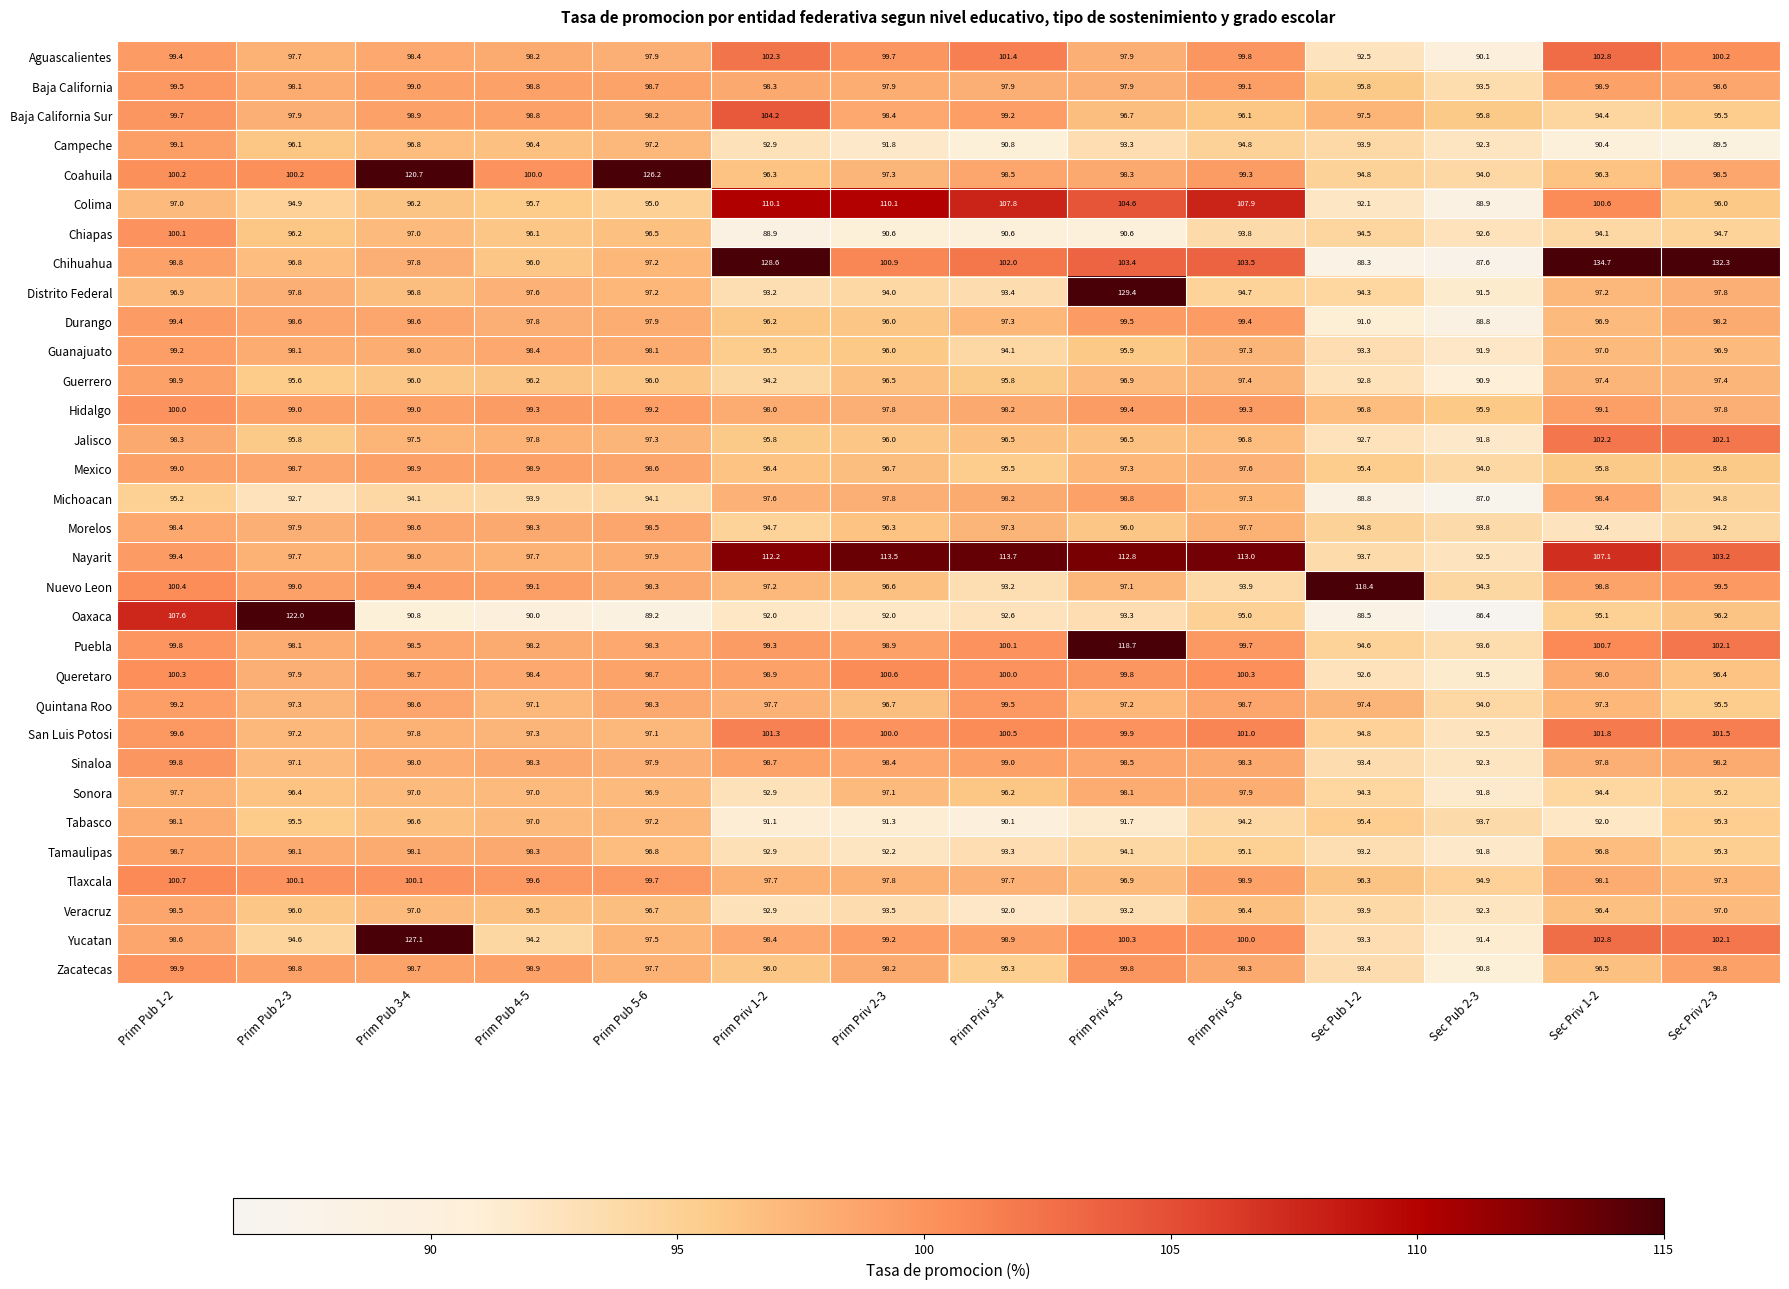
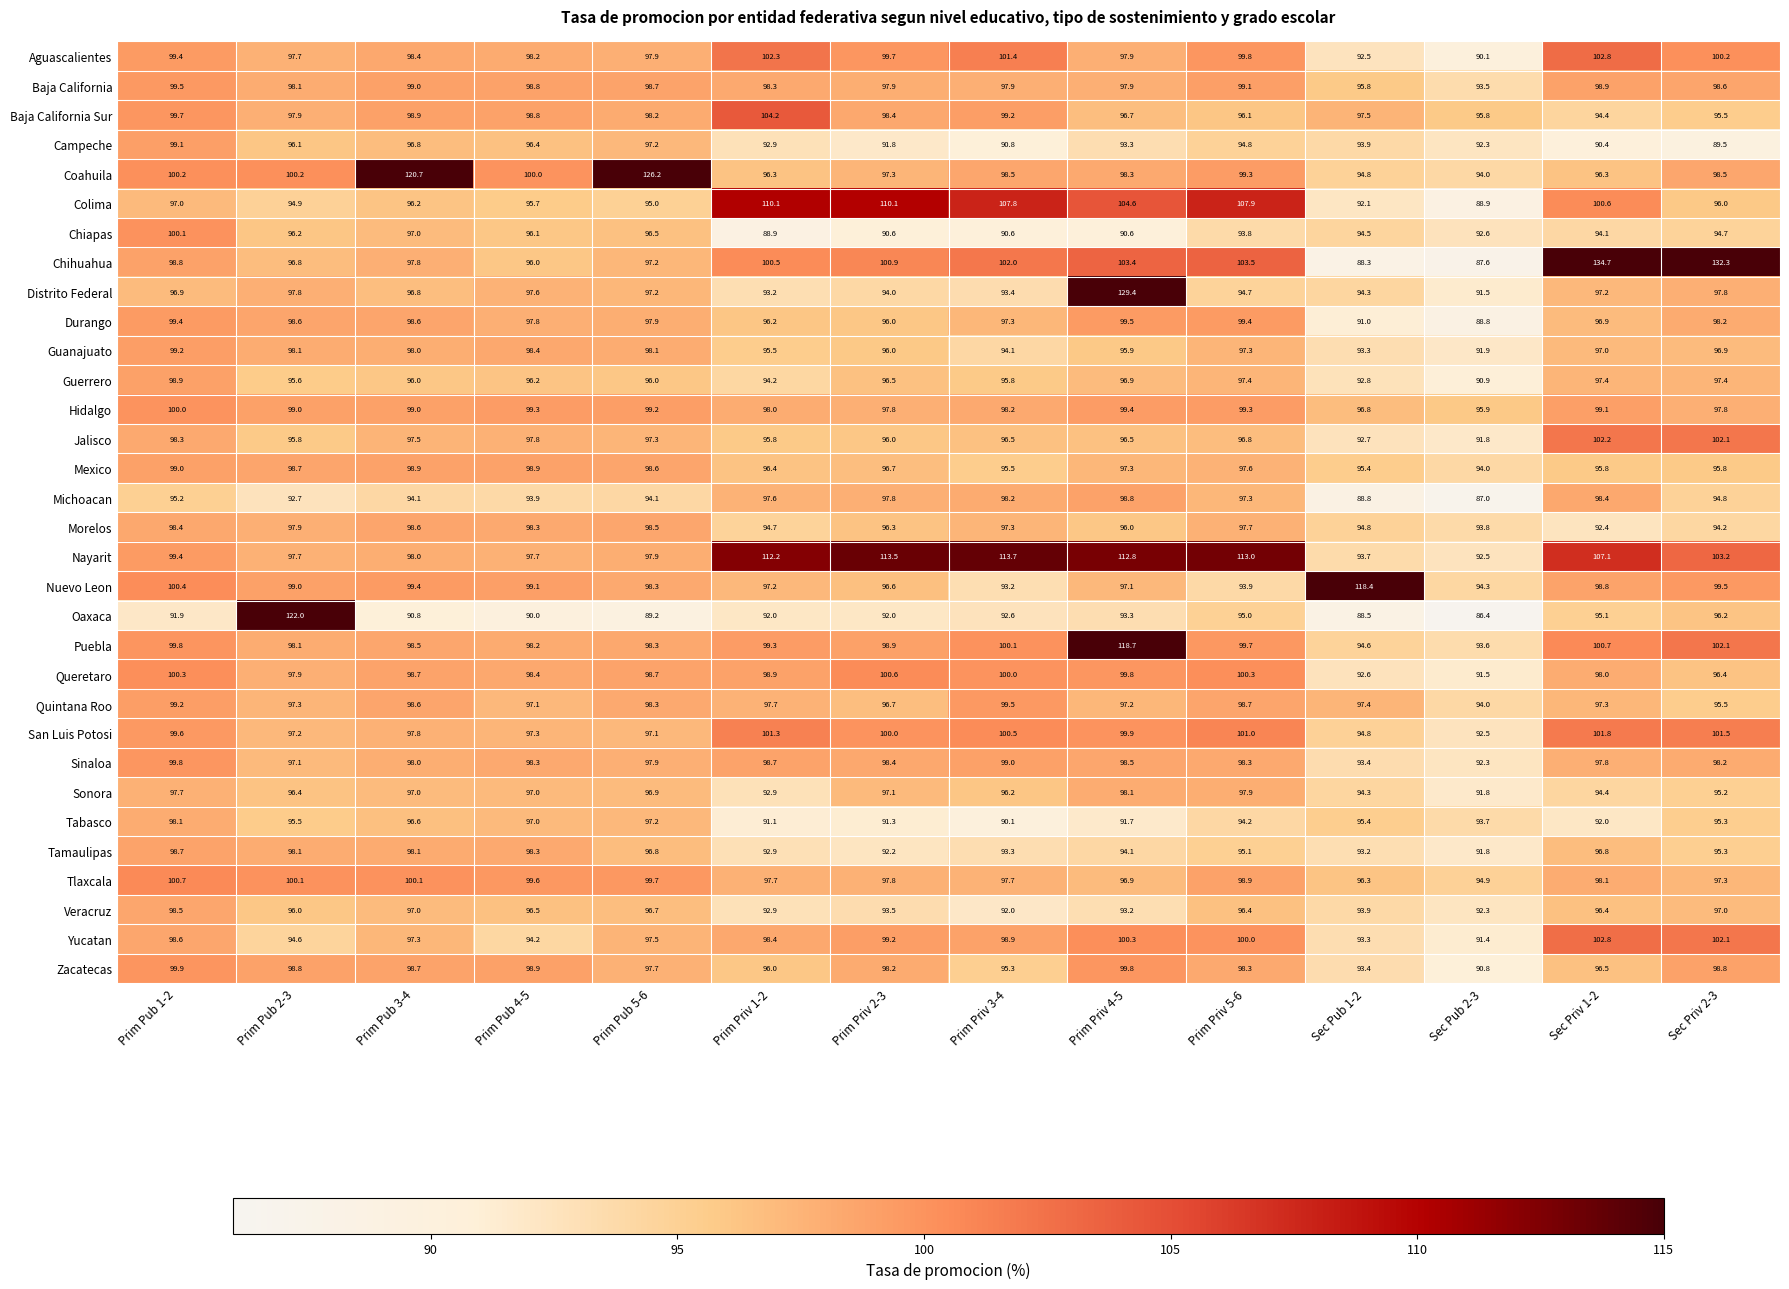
Chihuahua, Prim Priv 1-2: 128.6 -> 100.5
Oaxaca, Prim Pub 1-2: 107.6 -> 91.9
Yucatan, Prim Pub 3-4: 127.1 -> 97.3
